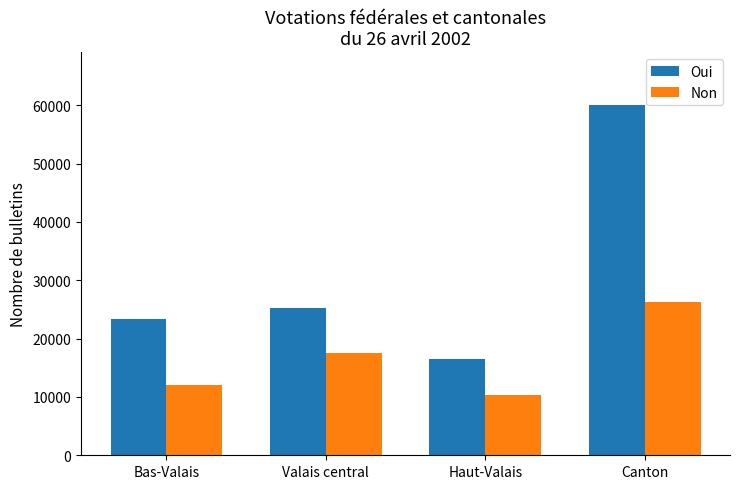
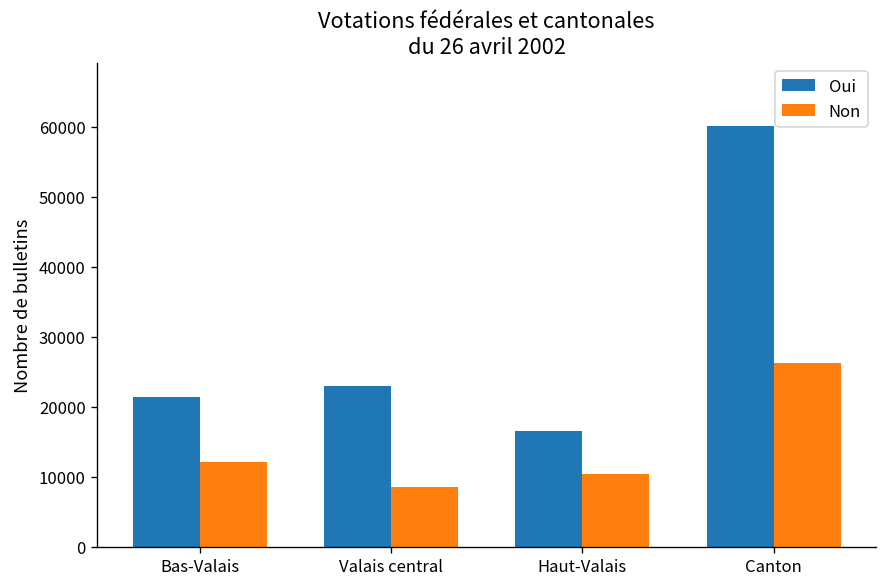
Oui, Bas-Valais: 23000 -> 21000
Oui, Valais central: 25000 -> 23000
Non, Valais central: 18000 -> 9000
